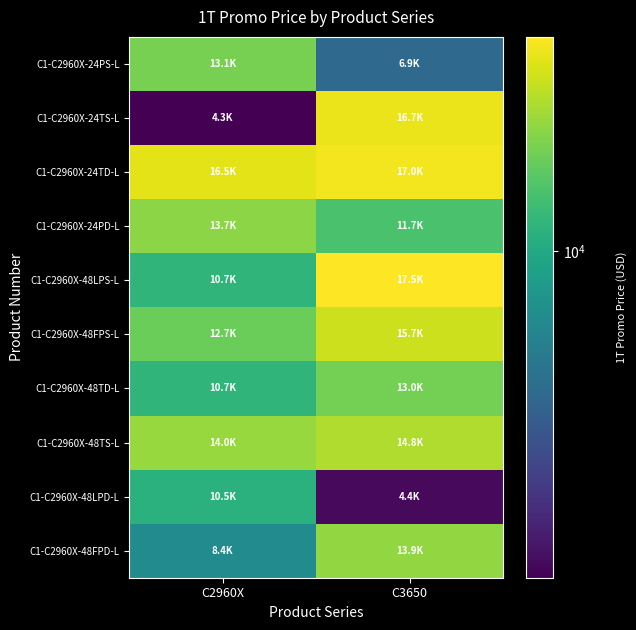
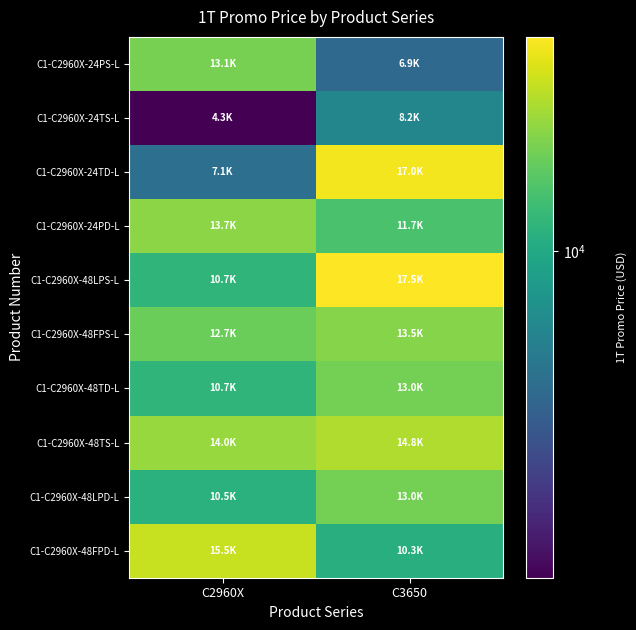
C1-C2960X-24TS-L, C3650: 16.7K -> 8.2K
C1-C2960X-24TD-L, C2960X: 16.5K -> 7.1K
C1-C2960X-48FPS-L, C3650: 15.7K -> 13.5K
C1-C2960X-48LPD-L, C3650: 4.4K -> 13.0K
C1-C2960X-48FPD-L, C2960X: 8.4K -> 15.5K
C1-C2960X-48FPD-L, C3650: 13.9K -> 10.3K
